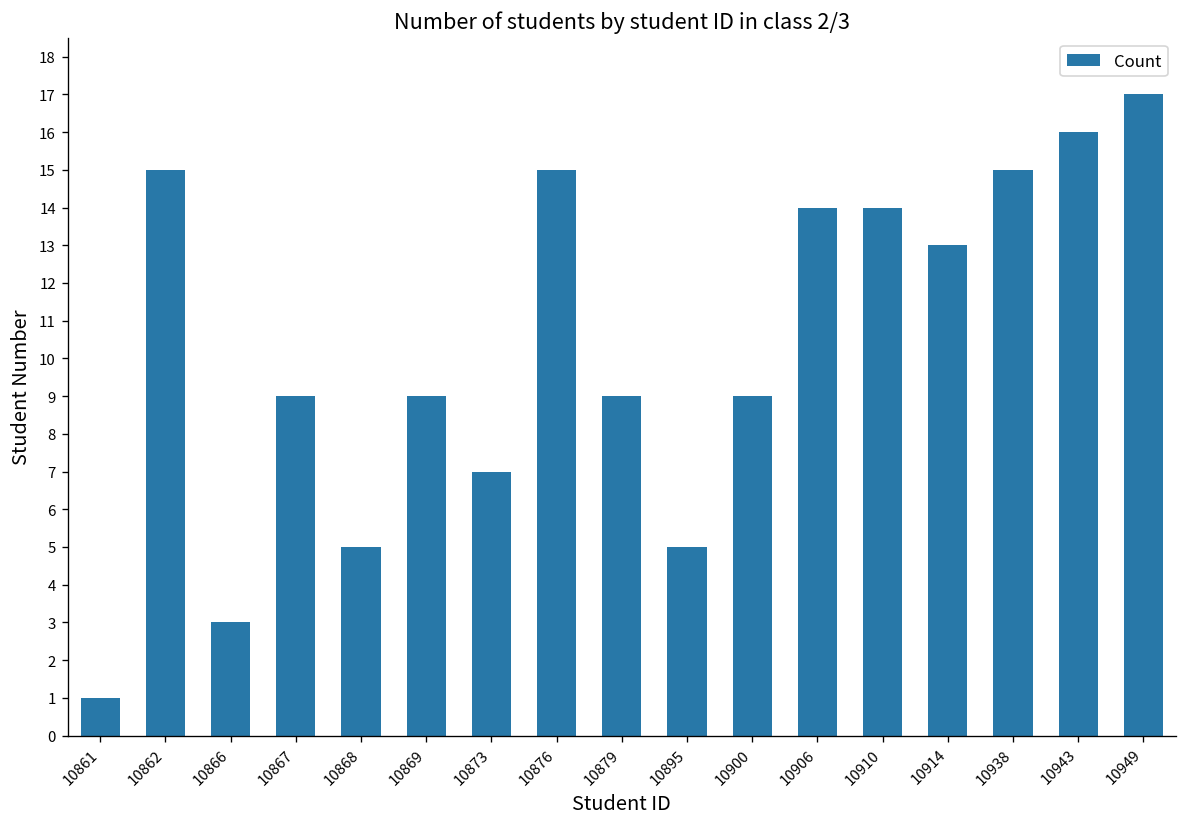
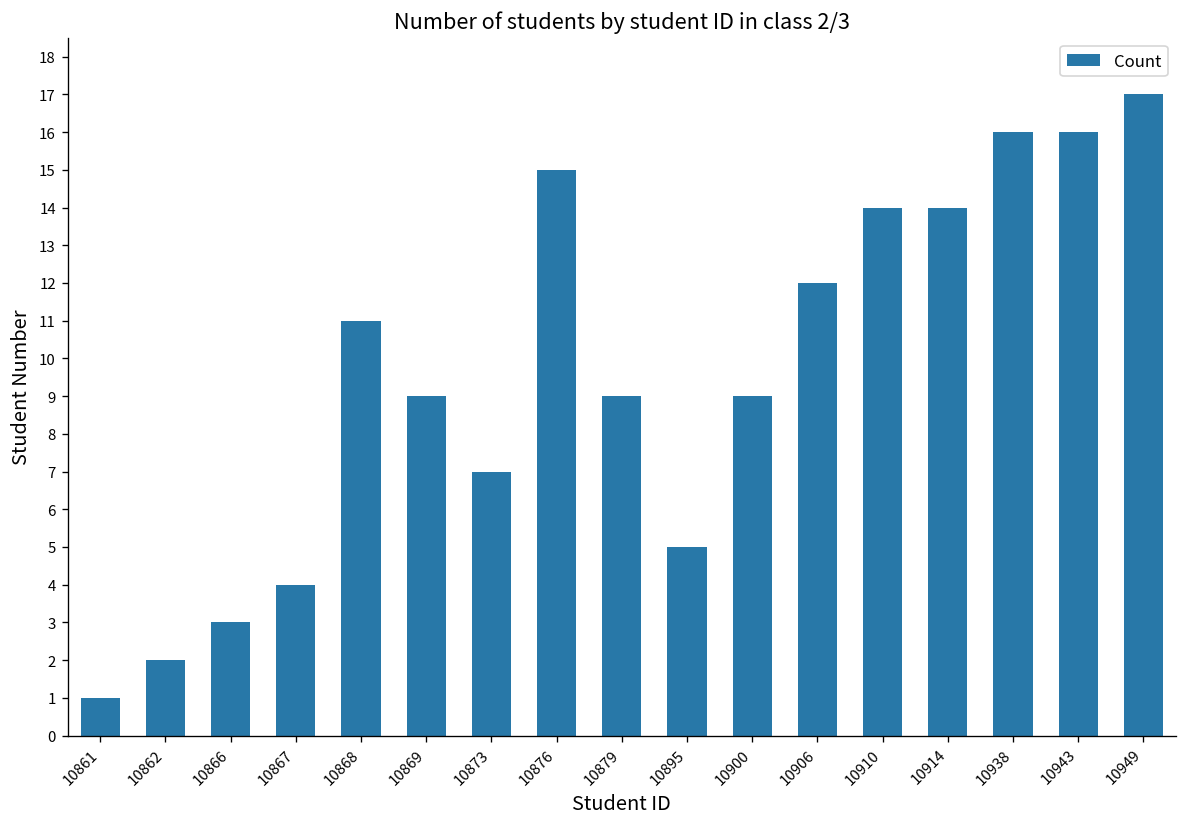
10862: 15 -> 2
10867: 9 -> 4
10868: 5 -> 11
10906: 14 -> 12
10914: 13 -> 14
10938: 15 -> 16
